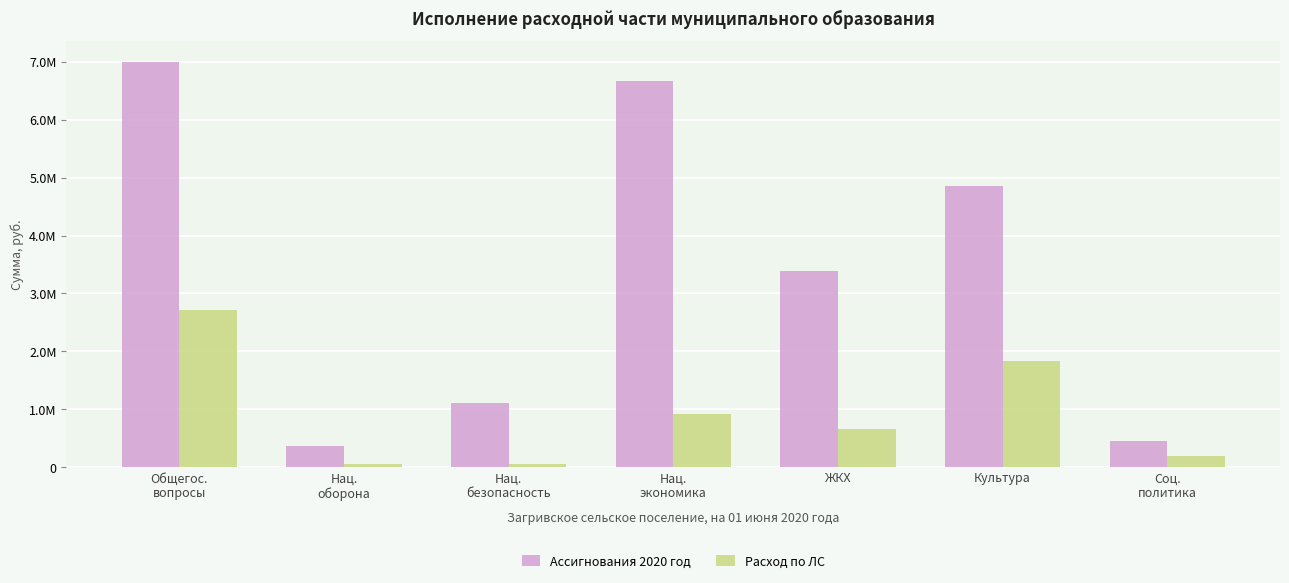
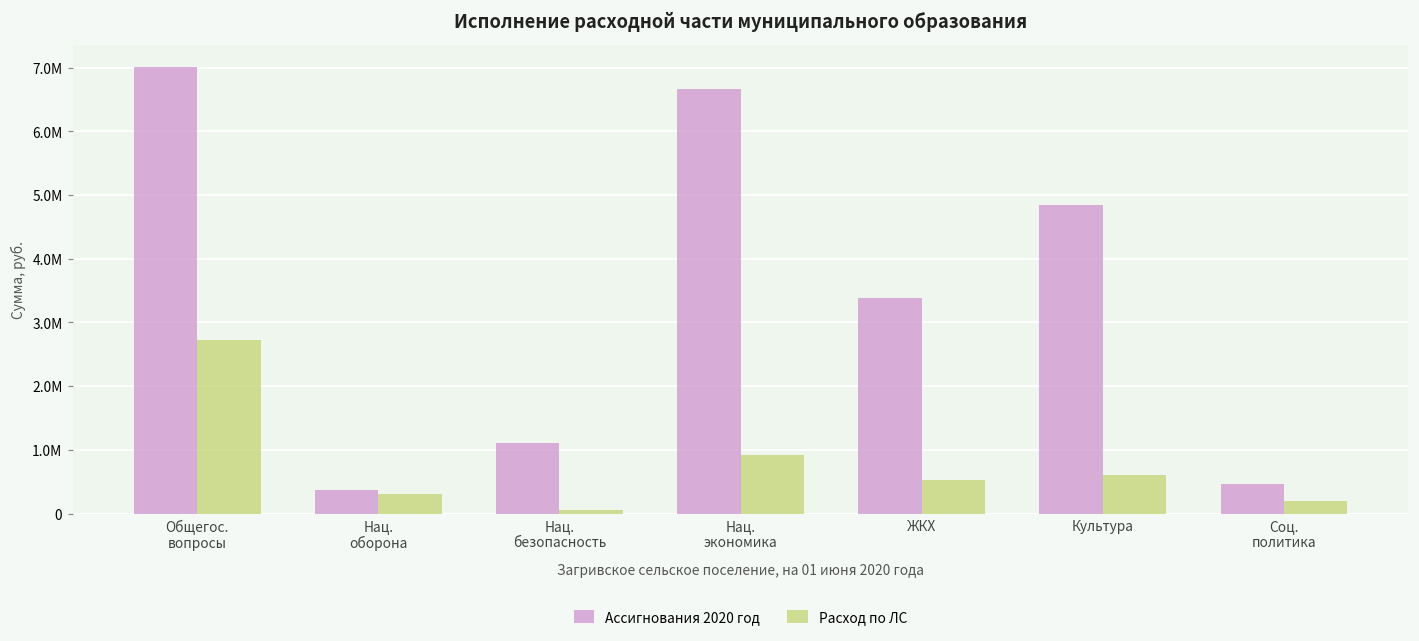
Расход по ЛС, Нац. оборона: 100000 -> 300000
Расход по ЛС, ЖКХ: 700000 -> 500000
Расход по ЛС, Культура: 1800000 -> 600000
